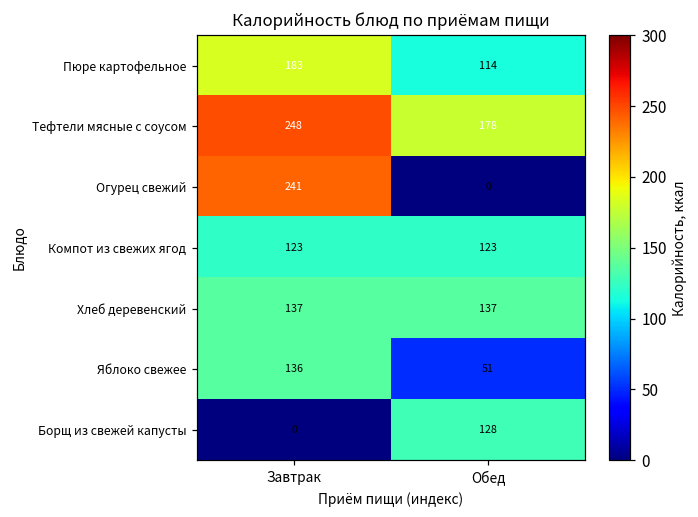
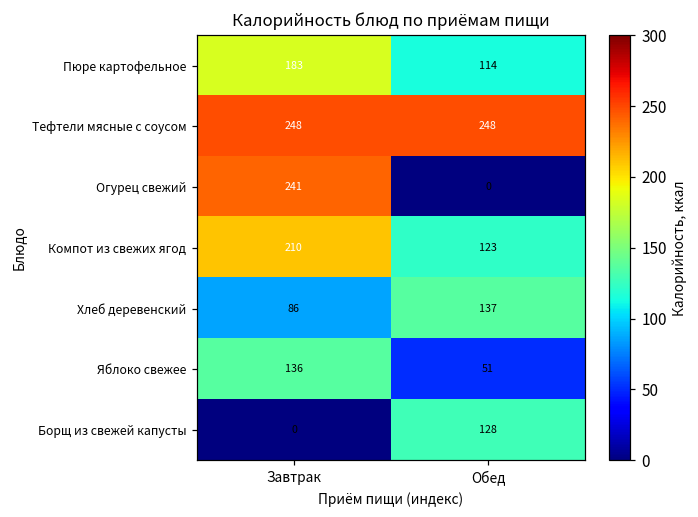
Тефтели мясные с соусом, Обед: 178 -> 248
Компот из свежих ягод, Завтрак: 123 -> 210
Хлеб деревенский, Завтрак: 137 -> 86
